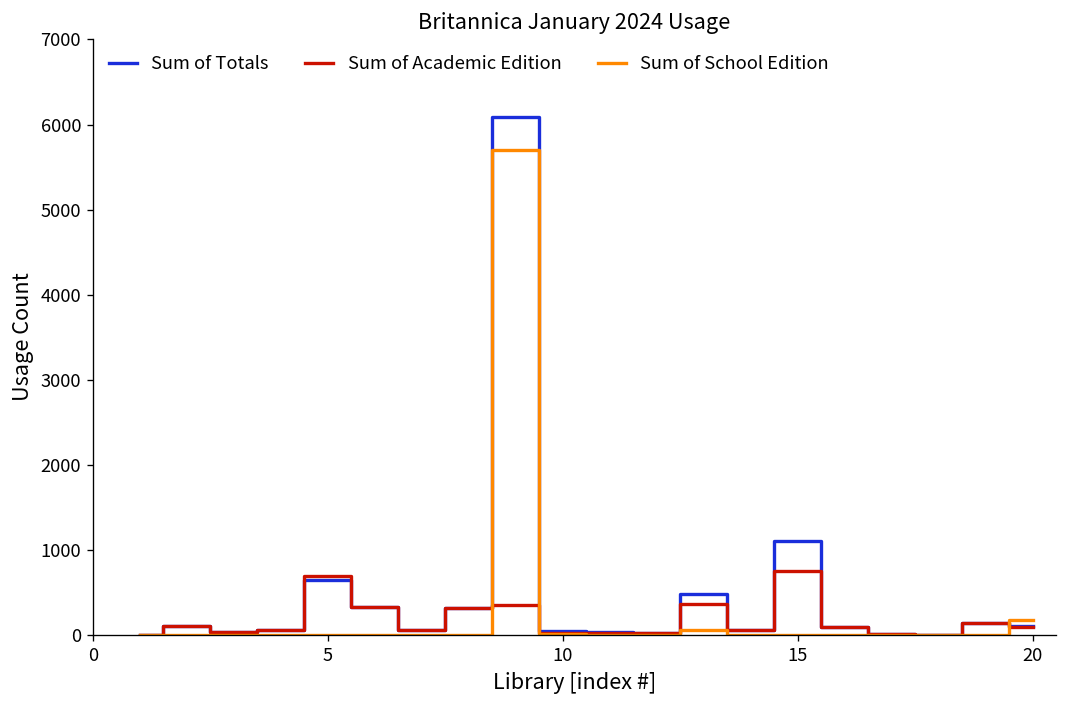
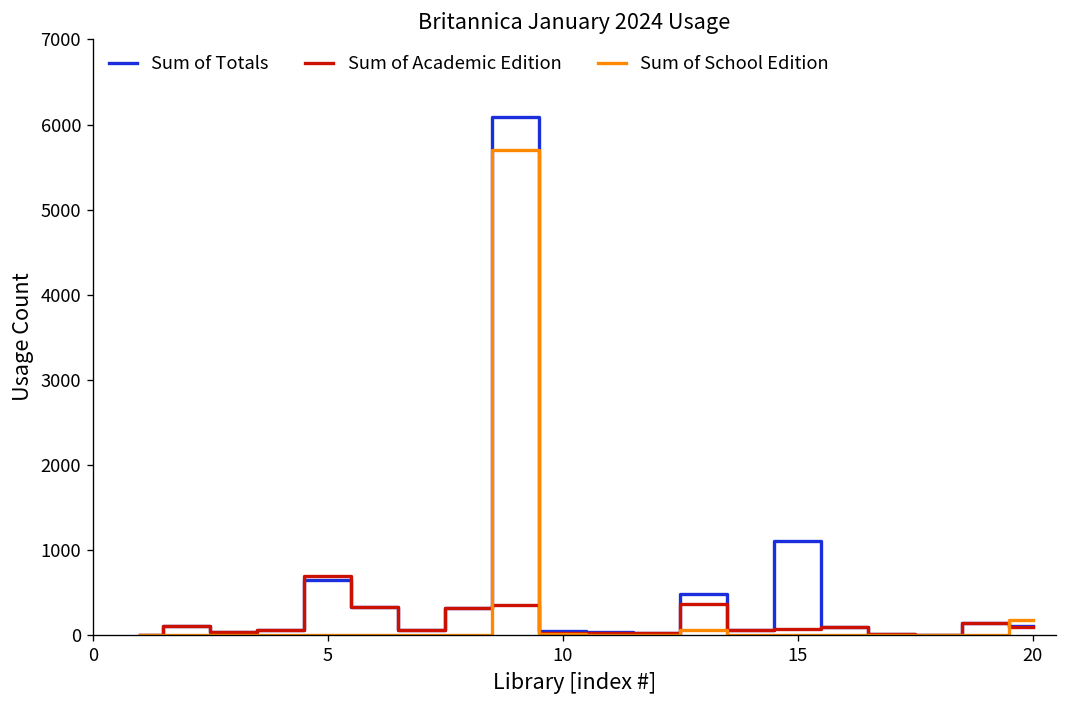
Sum of Academic Edition, 15: 800 -> 100
